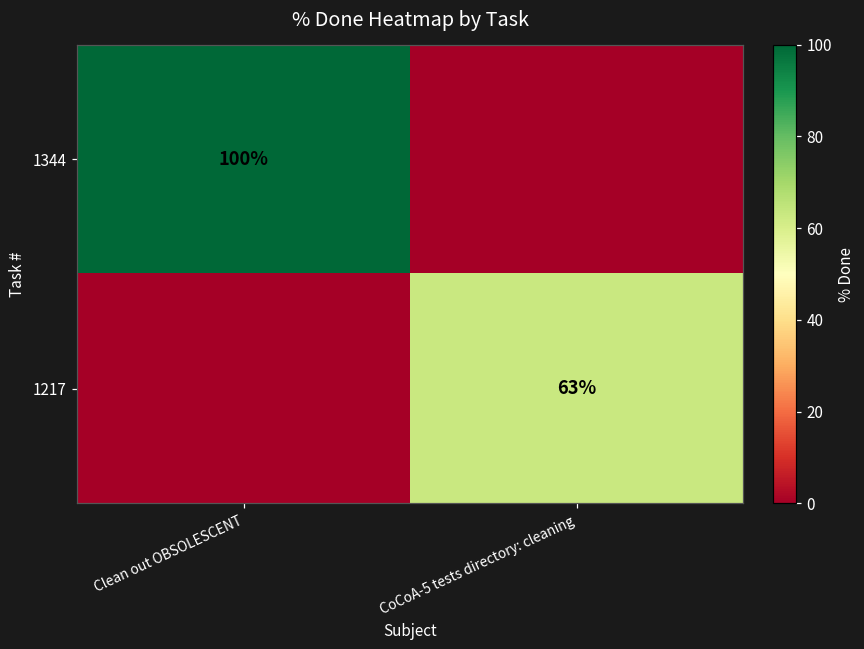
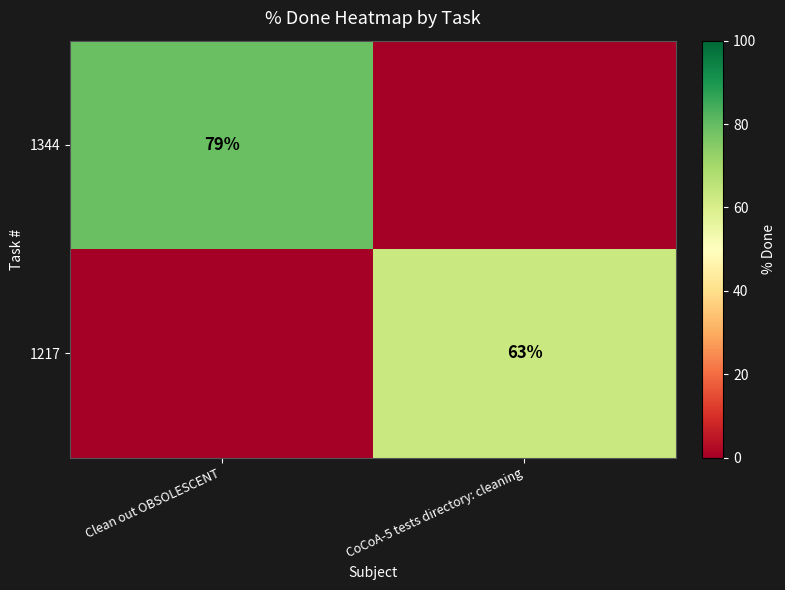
1344, Clean out OBSOLESCENT: 100% -> 79%
